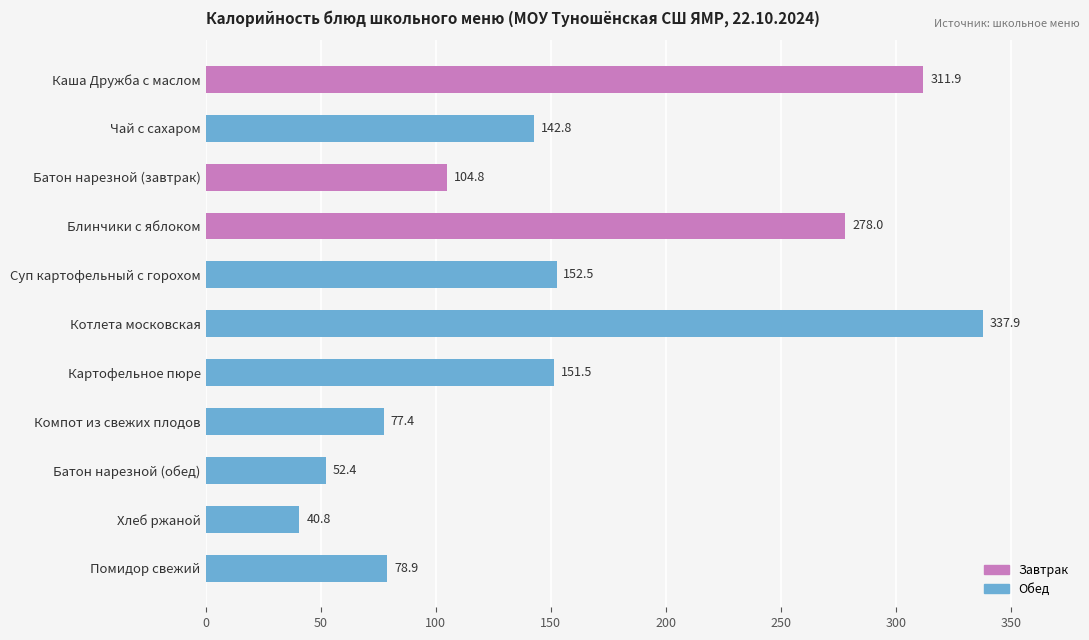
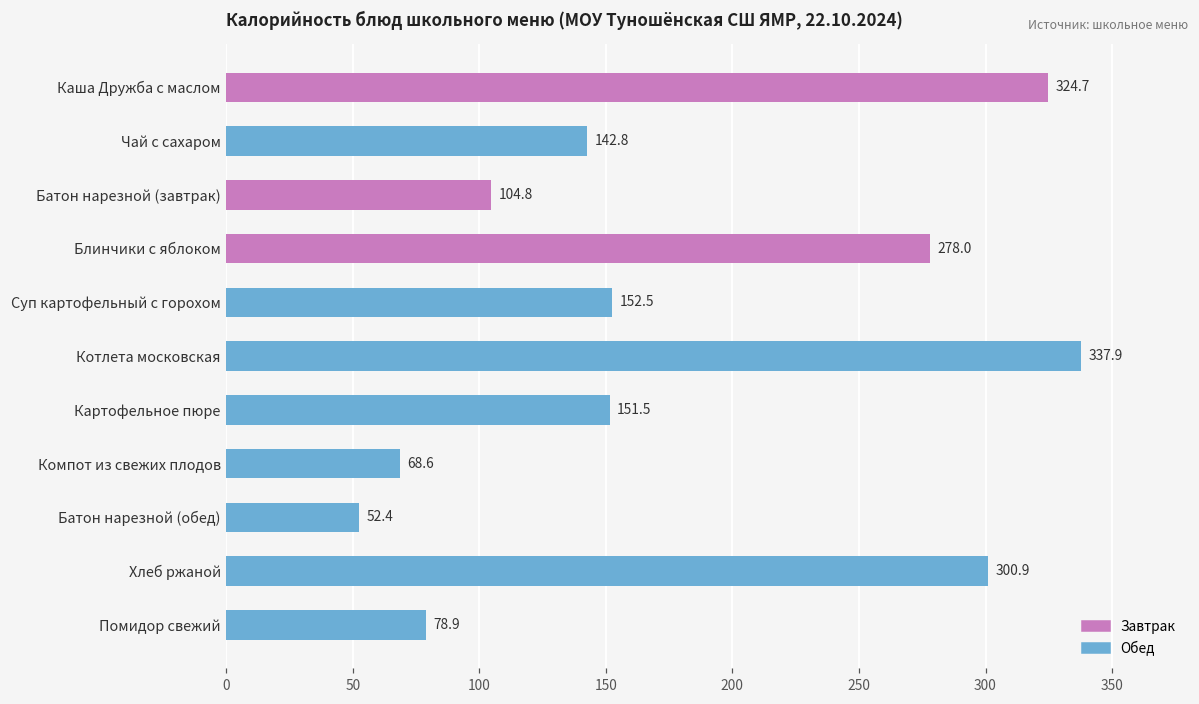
Каша Дружба с маслом: 311.9 -> 324.7
Компот из свежих плодов: 77.4 -> 68.6
Хлеб ржаной: 40.8 -> 300.9
